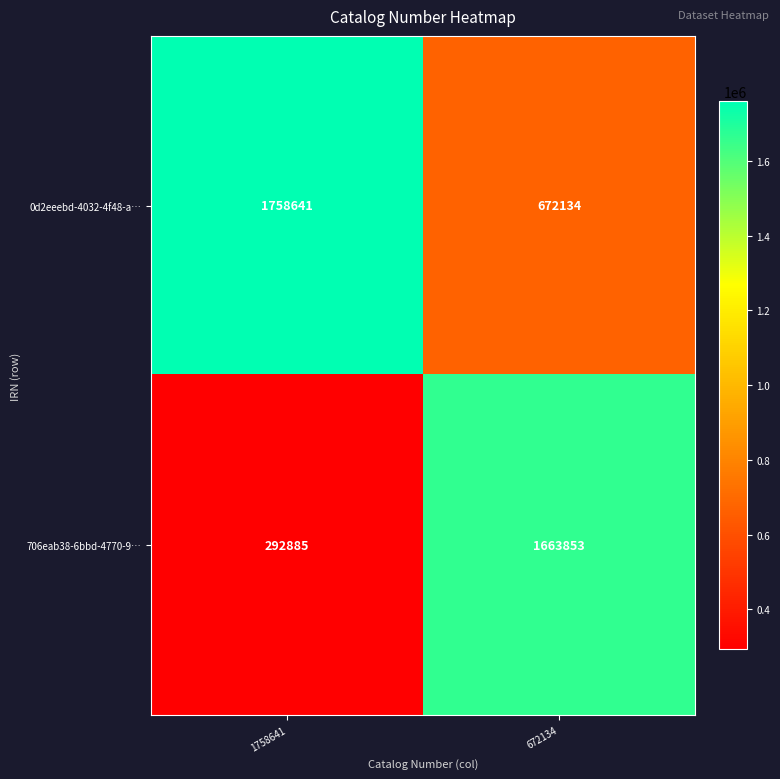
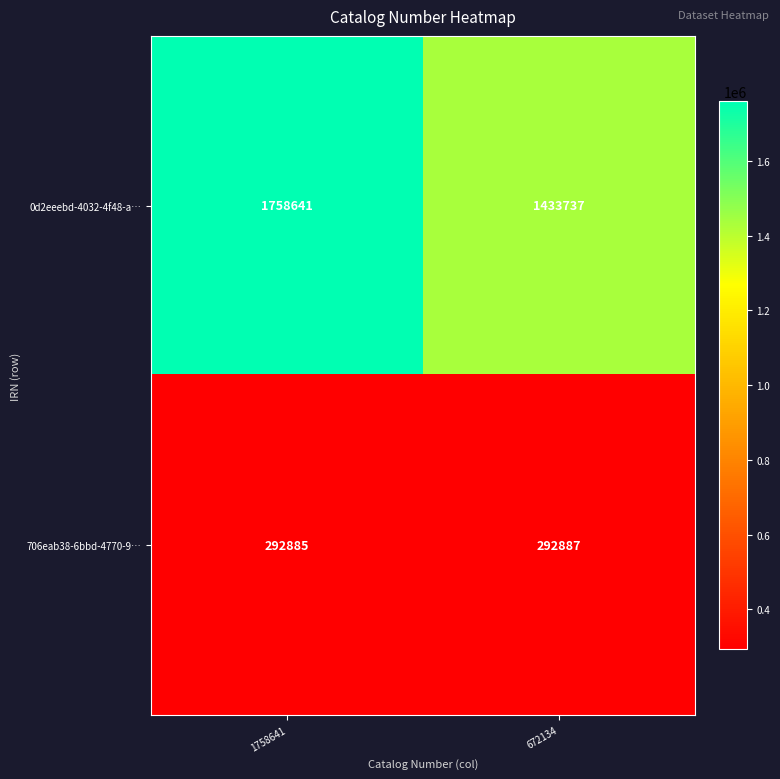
0d2eeebd-4032-4f48-a…, 672134: 672134 -> 1433737
706eab38-6bbd-4770-9…, 672134: 1663853 -> 292887
